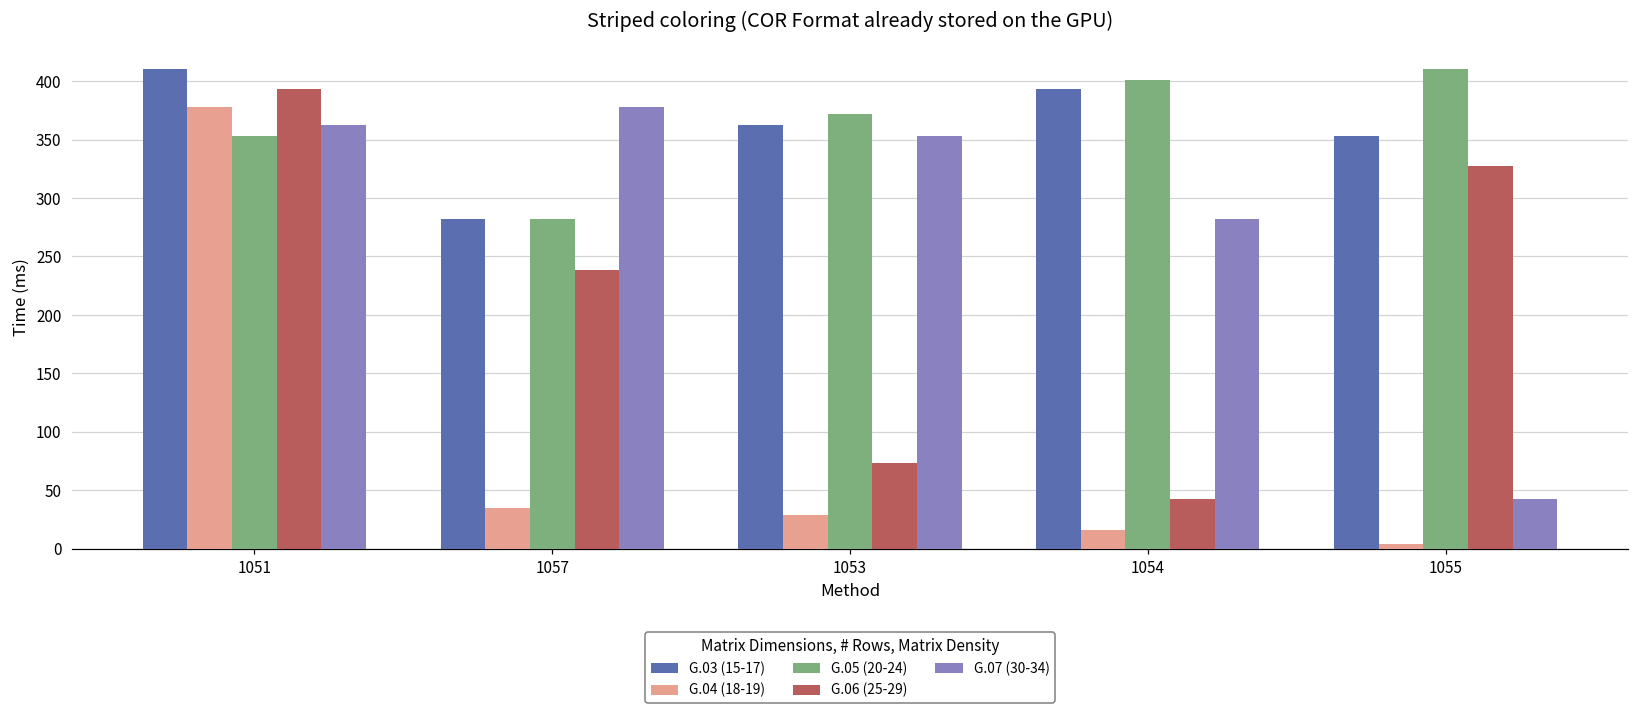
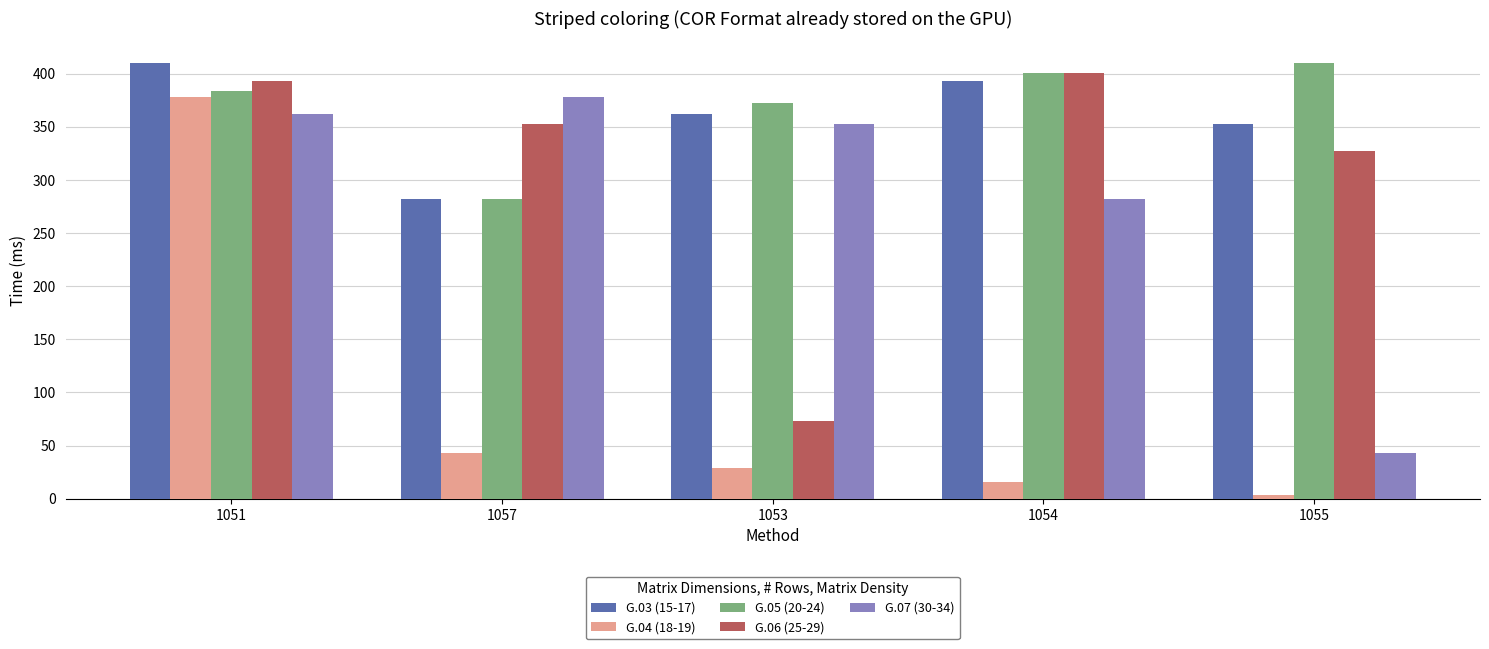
G.05 (20-24), 1051: 353 -> 384
G.04 (18-19), 1057: 35 -> 43
G.06 (25-29), 1057: 238 -> 353
G.06 (25-29), 1054: 43 -> 401
